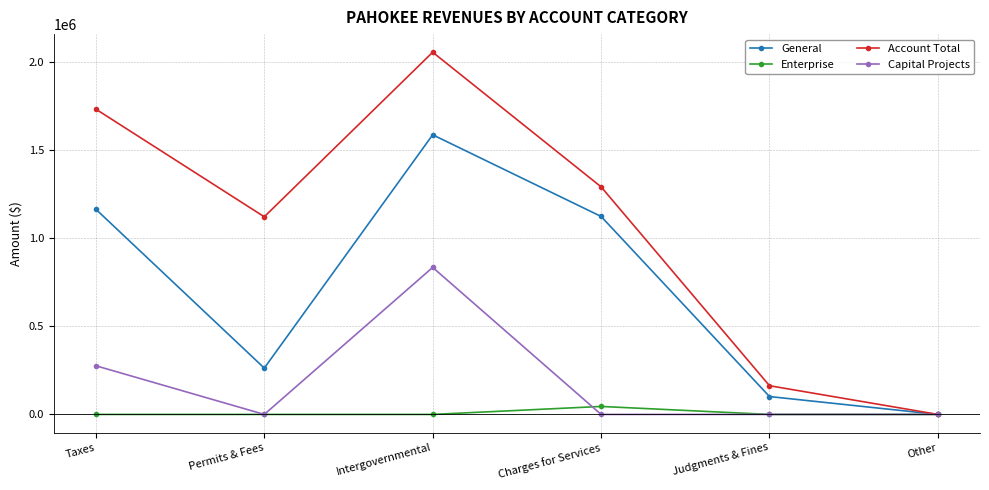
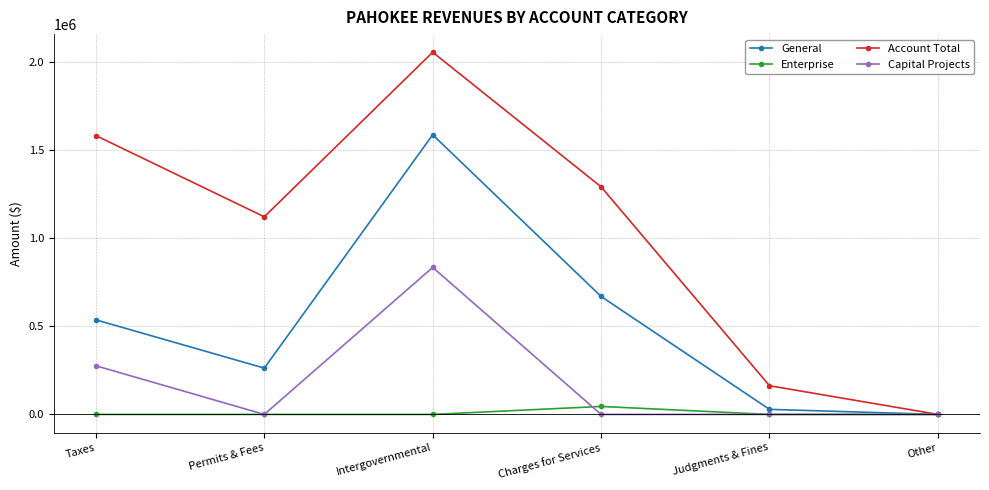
General, Taxes: 1160000 -> 540000
Account Total, Taxes: 1730000 -> 1580000
General, Charges for Services: 1120000 -> 670000
General, Judgments & Fines: 100000 -> 30000
